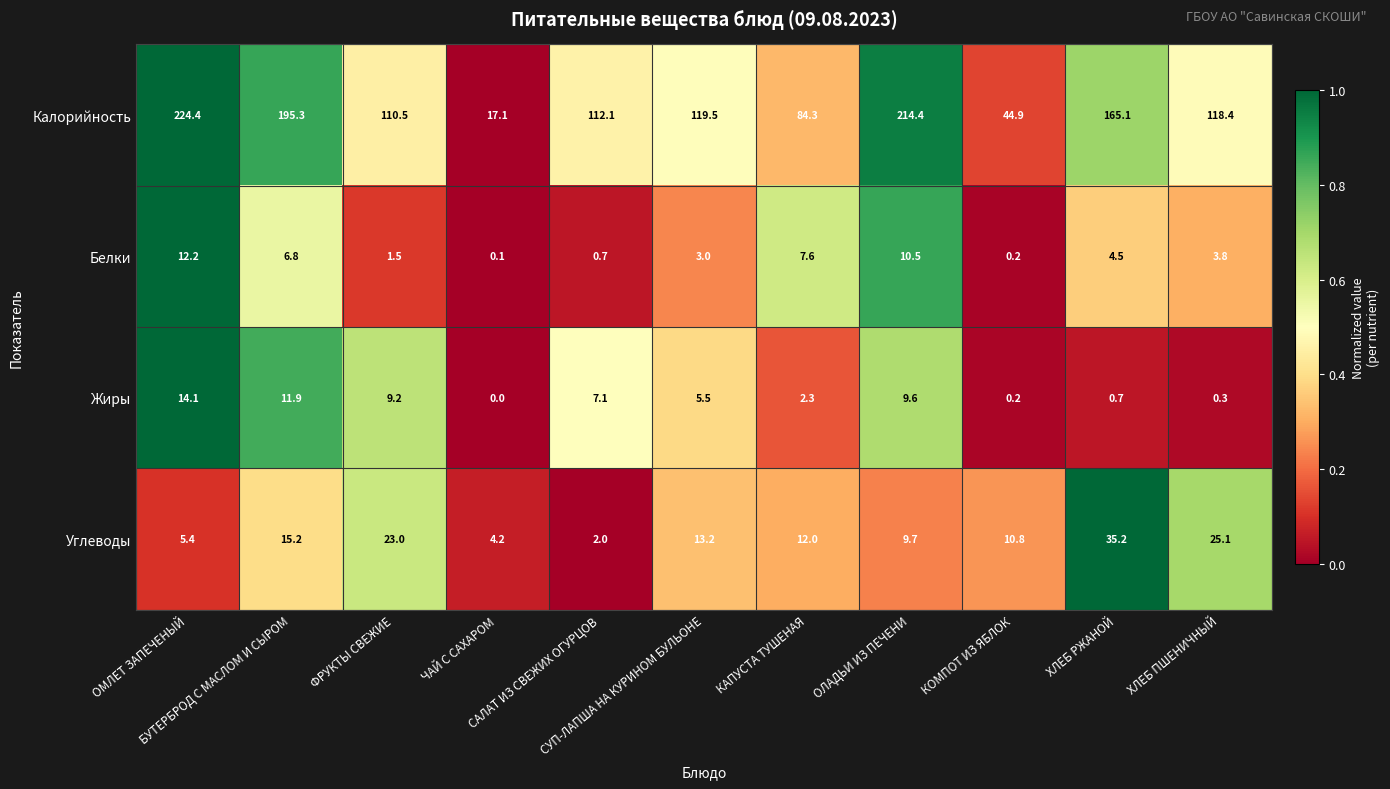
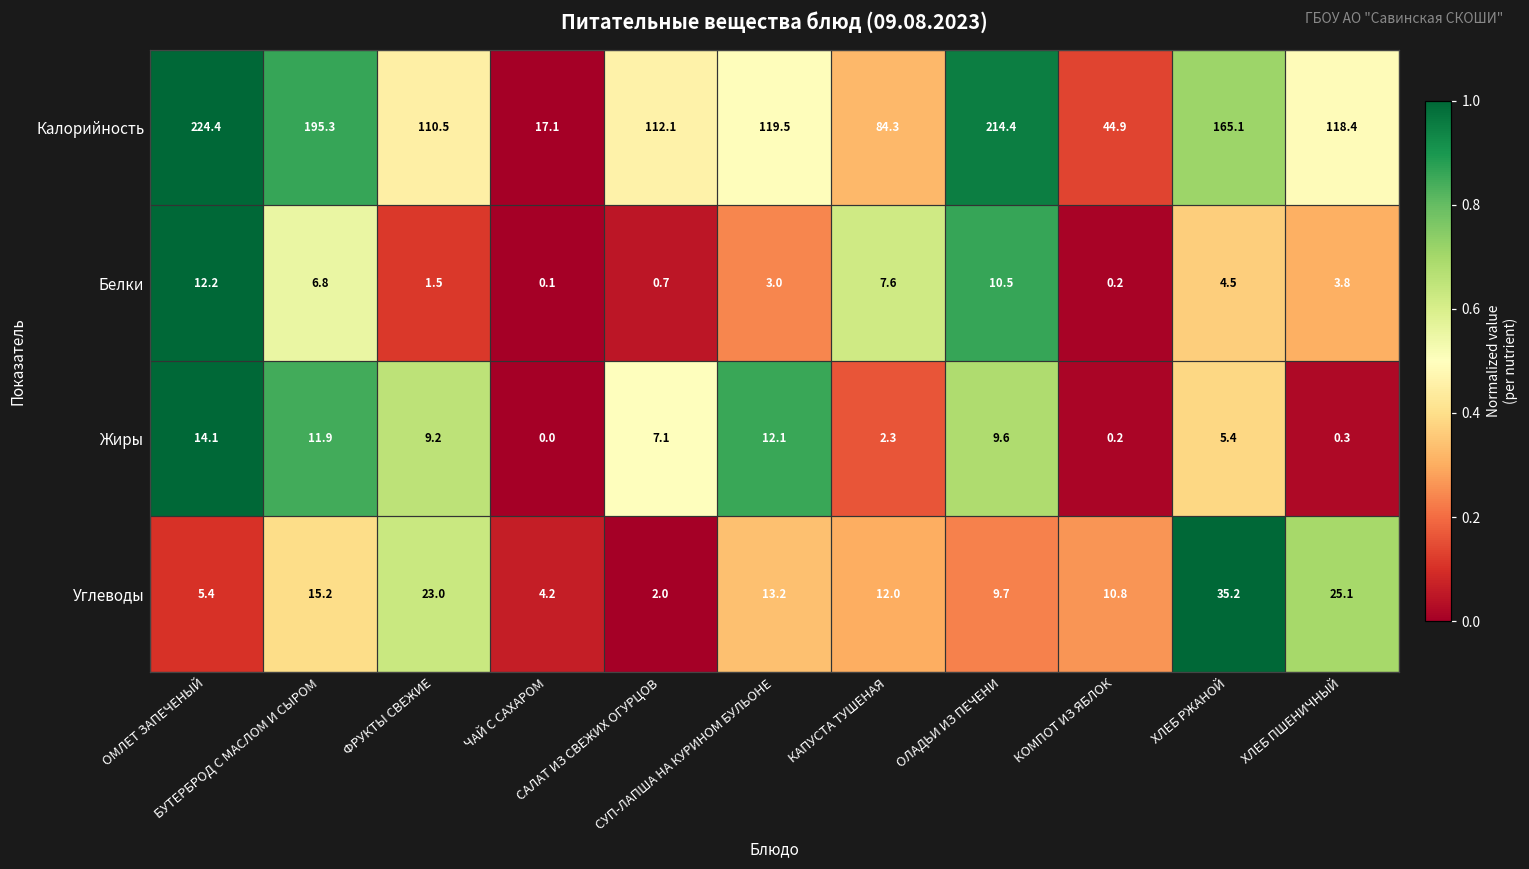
Жиры, СУП-ЛАПША НА КУРИНОМ БУЛЬОНЕ: 5.5 -> 12.1
Жиры, ХЛЕБ РЖАНОЙ: 0.7 -> 5.4
